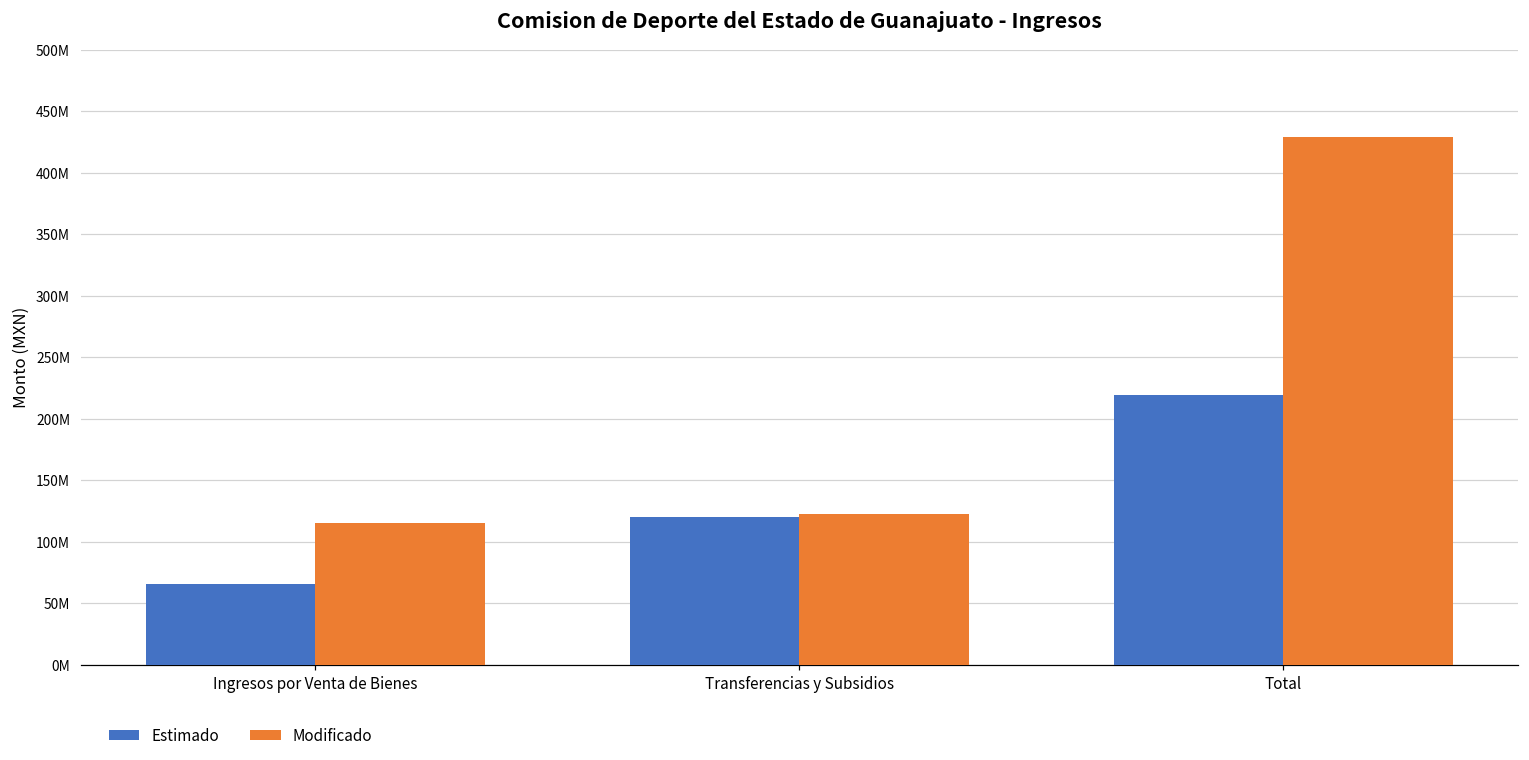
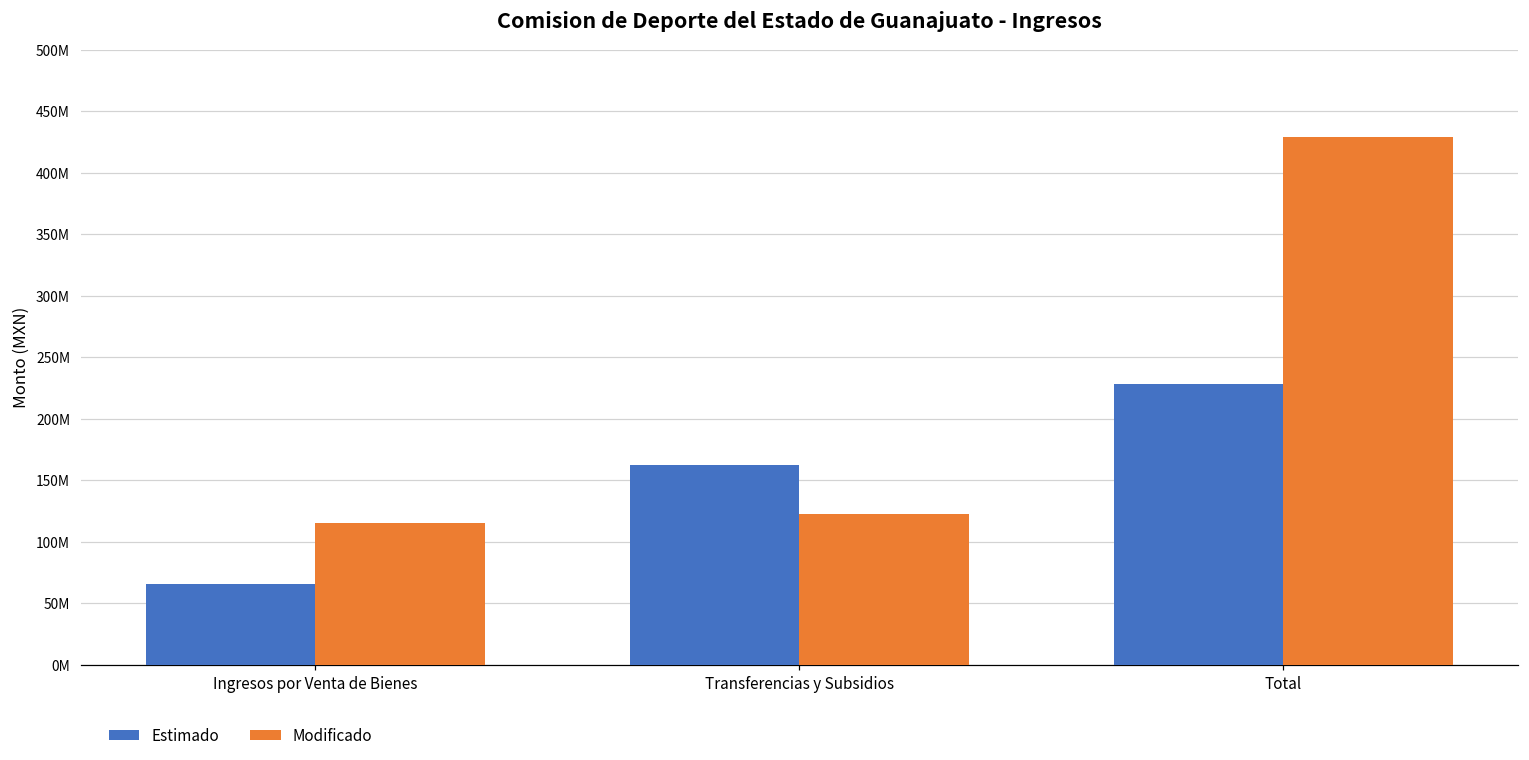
Estimado, Transferencias y Subsidios: 120000000 -> 162000000
Estimado, Total: 219000000 -> 228000000
